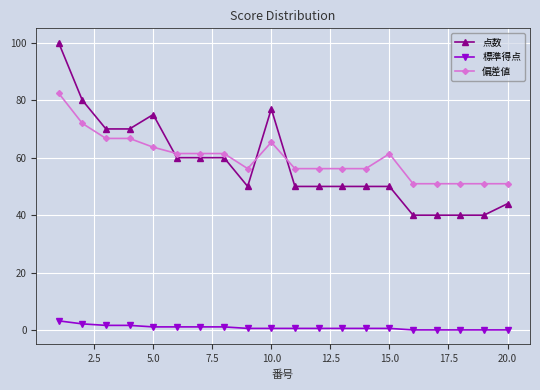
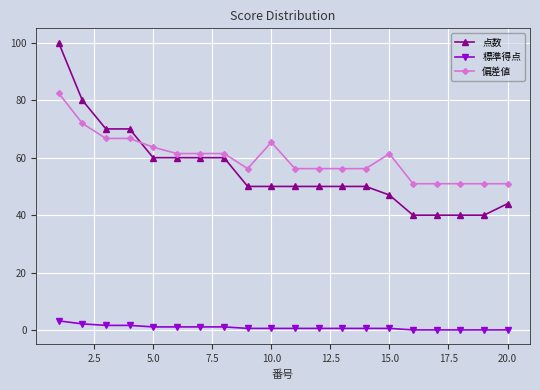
点数, 5.0: 75 -> 60
点数, 10.0: 77 -> 50
点数, 15.0: 50 -> 47
